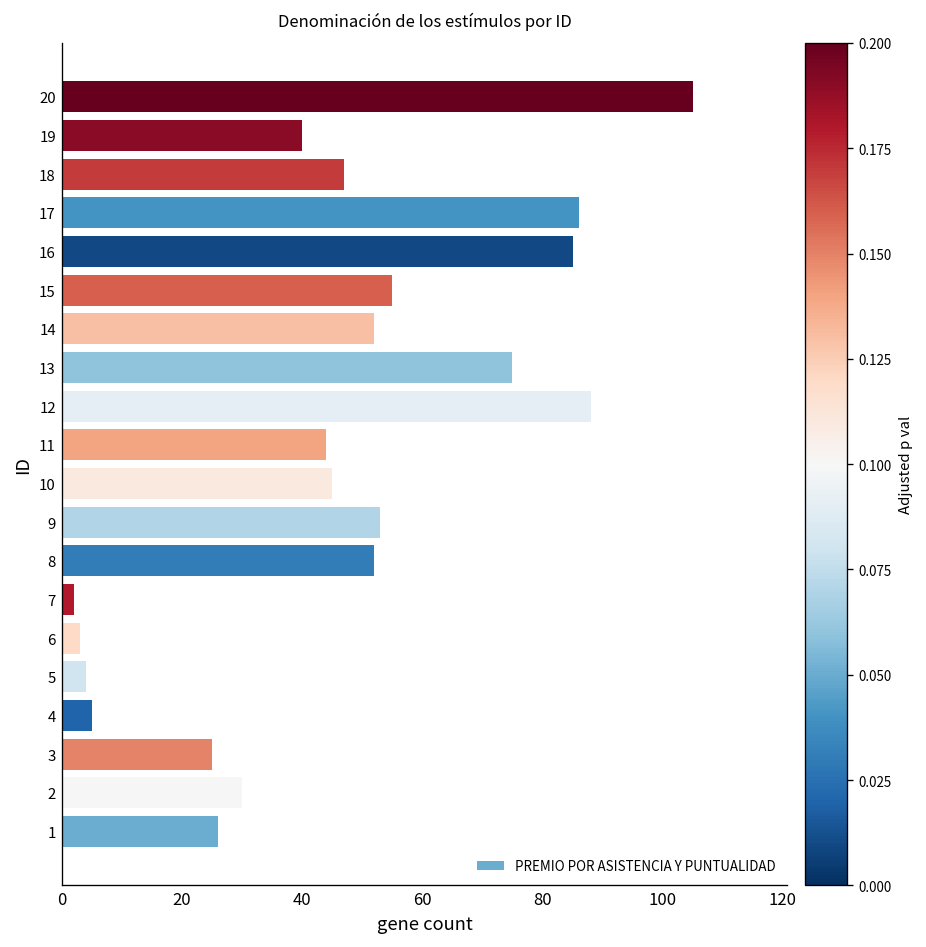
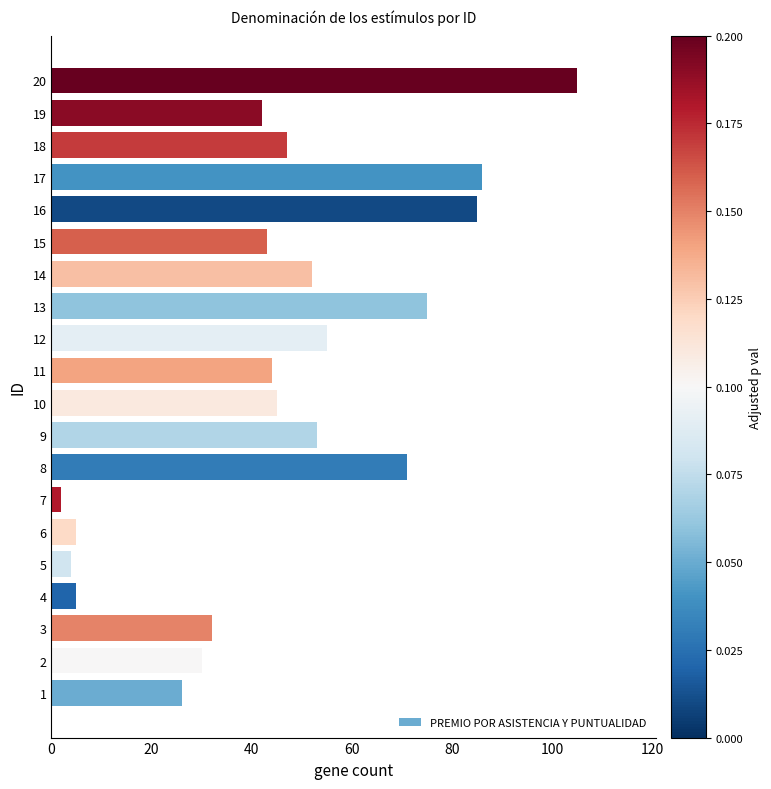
19: 40 -> 42
15: 55 -> 43
12: 88 -> 55
8: 52 -> 71
6: 3 -> 5
3: 25 -> 32
